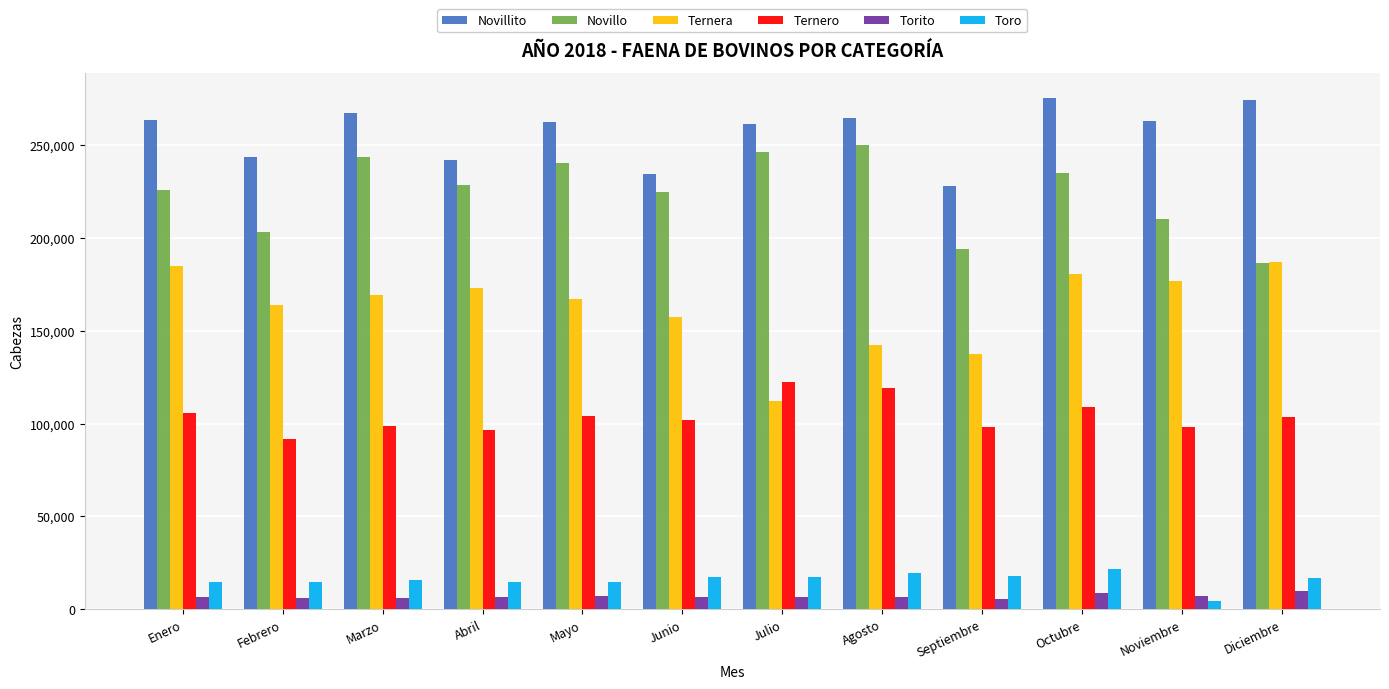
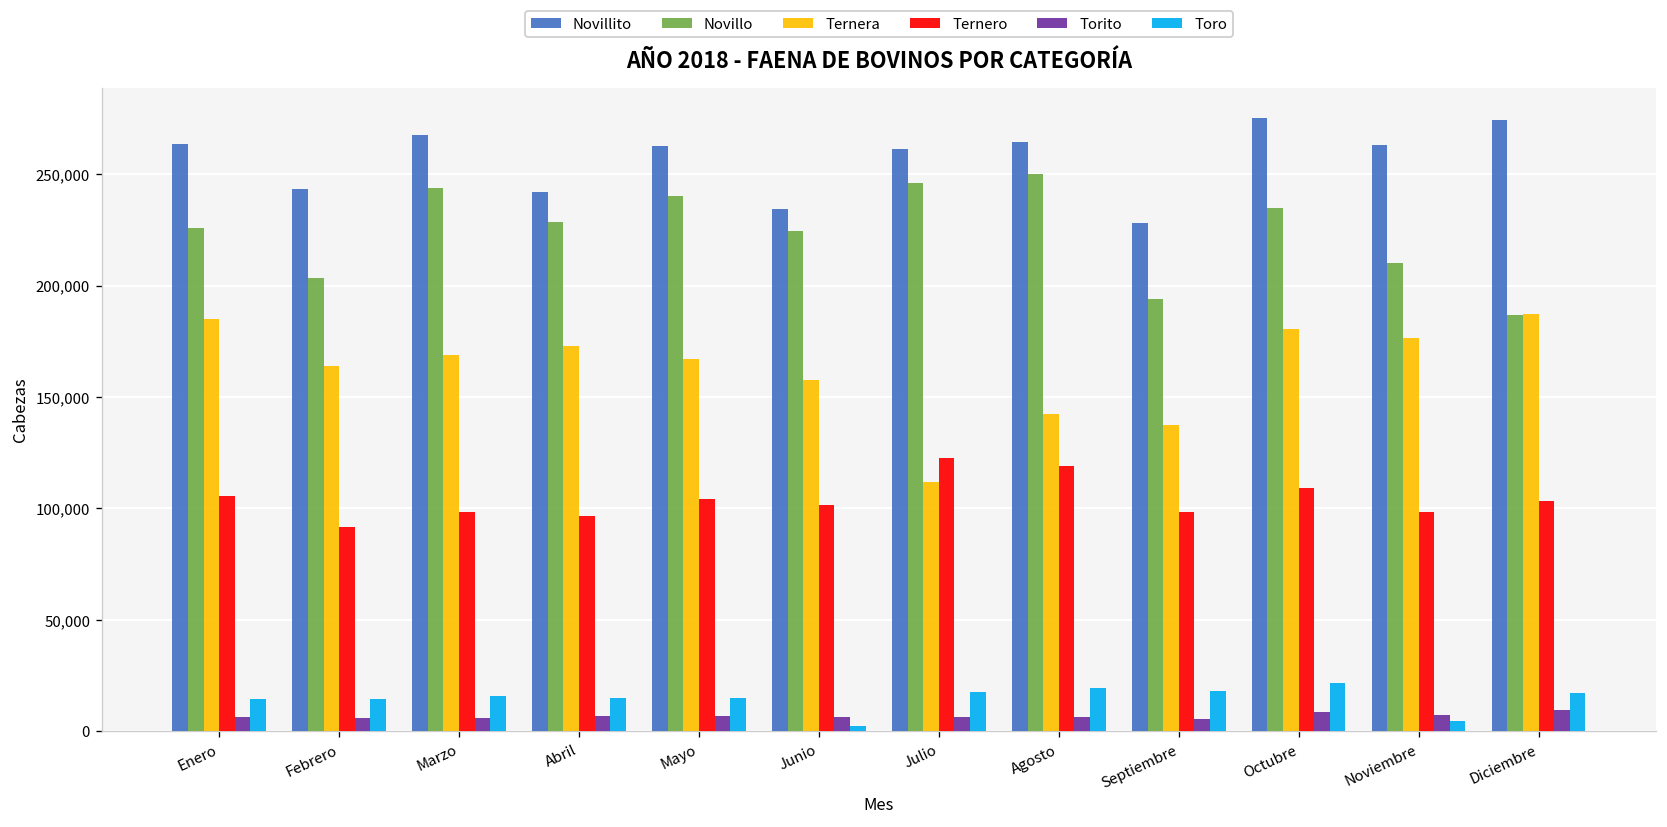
Toro, Junio: 17,000 -> 2,000
